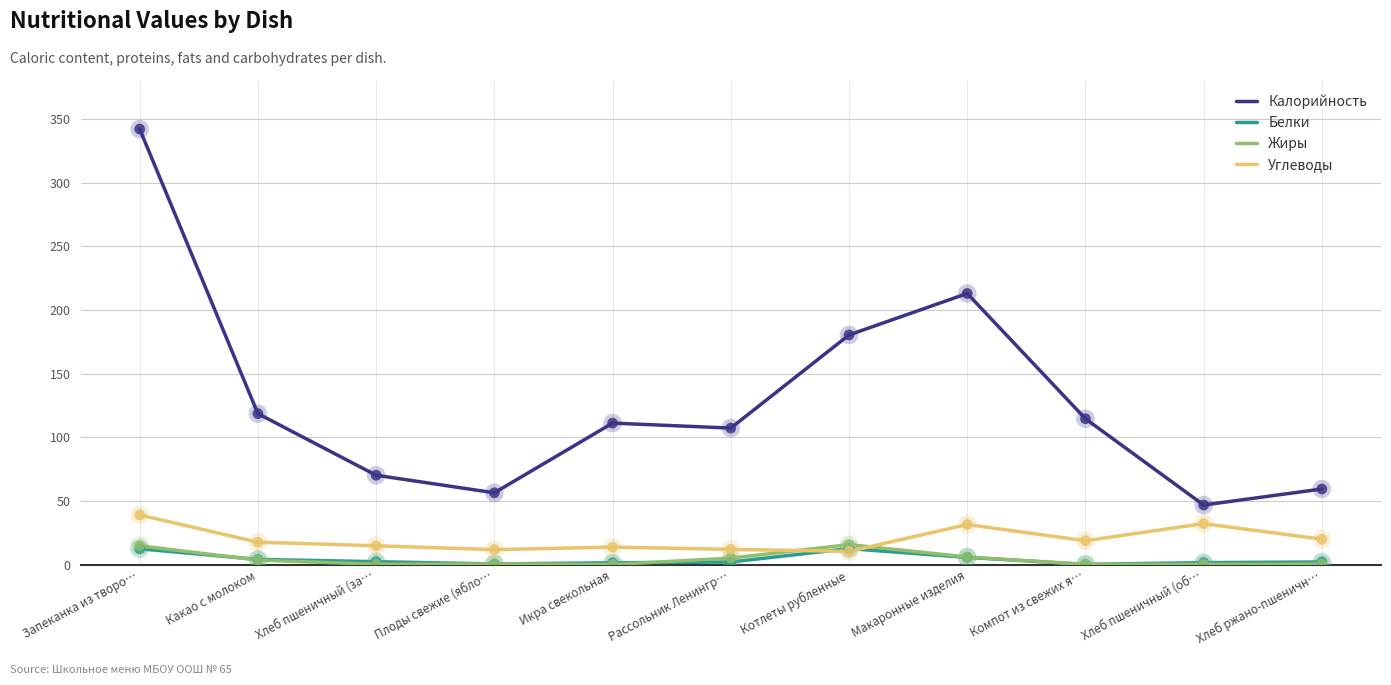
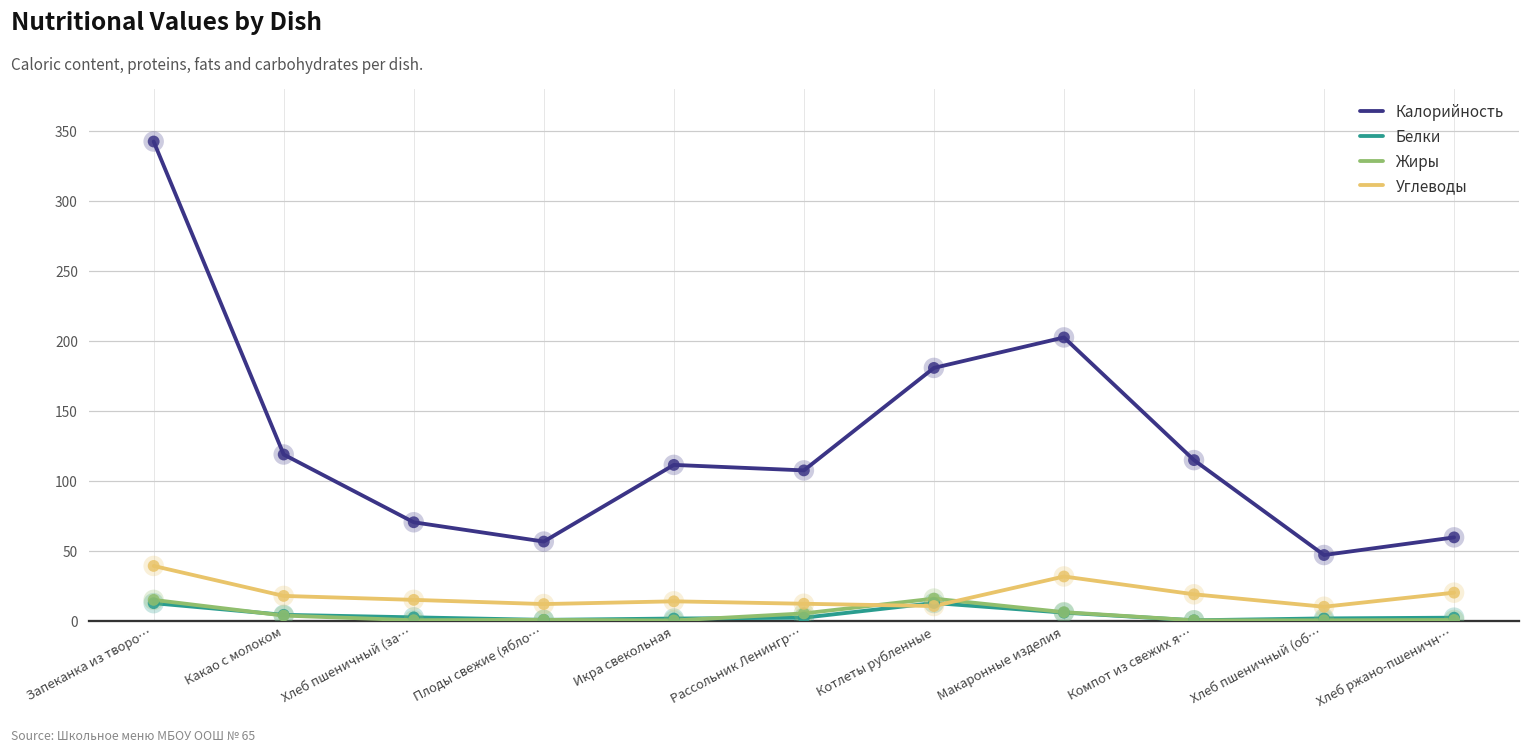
Калорийность, Макаронные изделия: 213 -> 202
Углеводы, Хлеб пшеничный (об…: 32 -> 10
